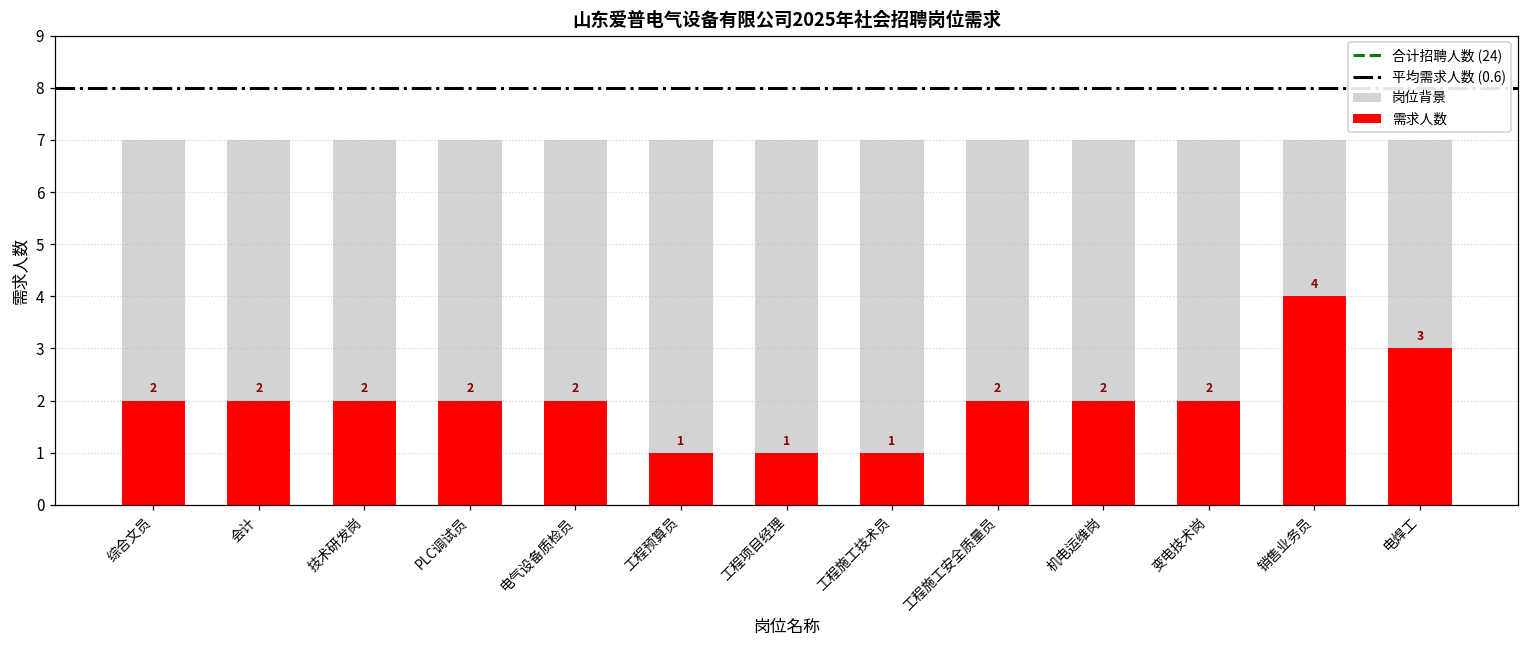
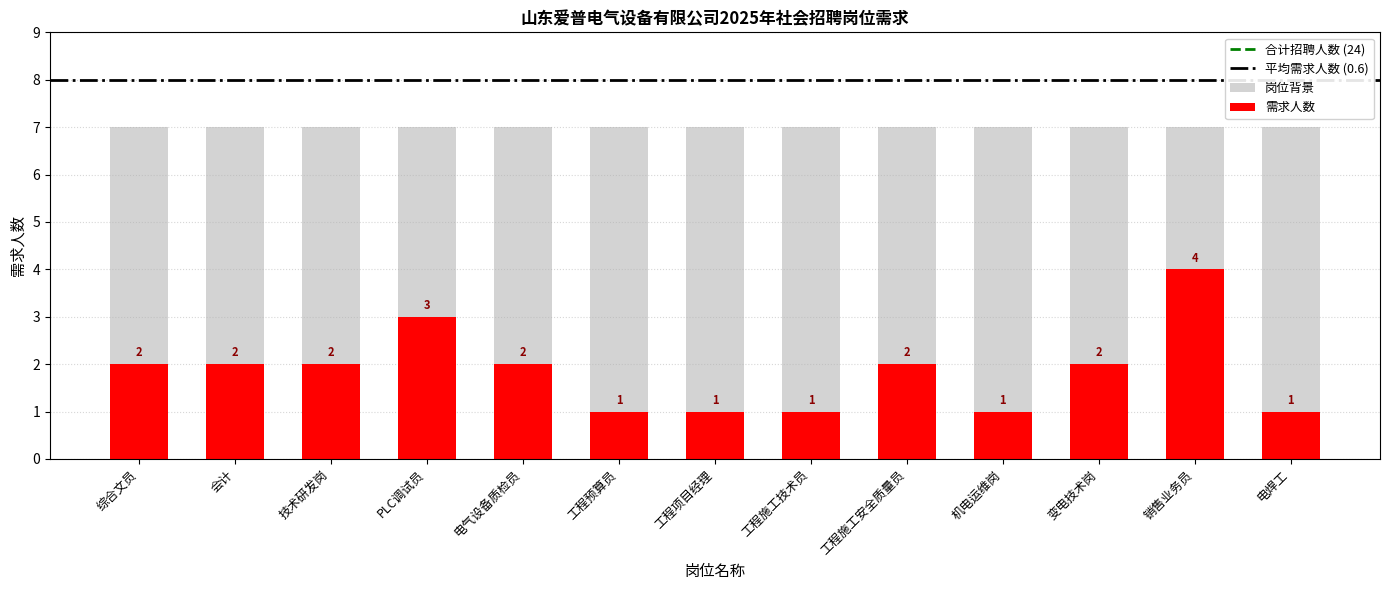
需求人数, PLC调试员: 2 -> 3
需求人数, 机电运维岗: 2 -> 1
需求人数, 电焊工: 3 -> 1
